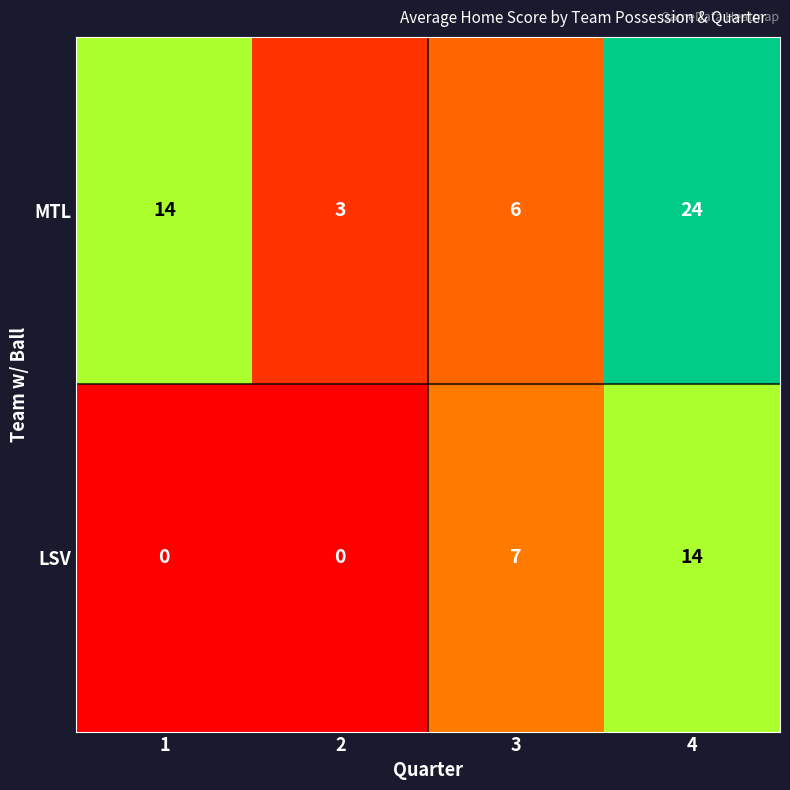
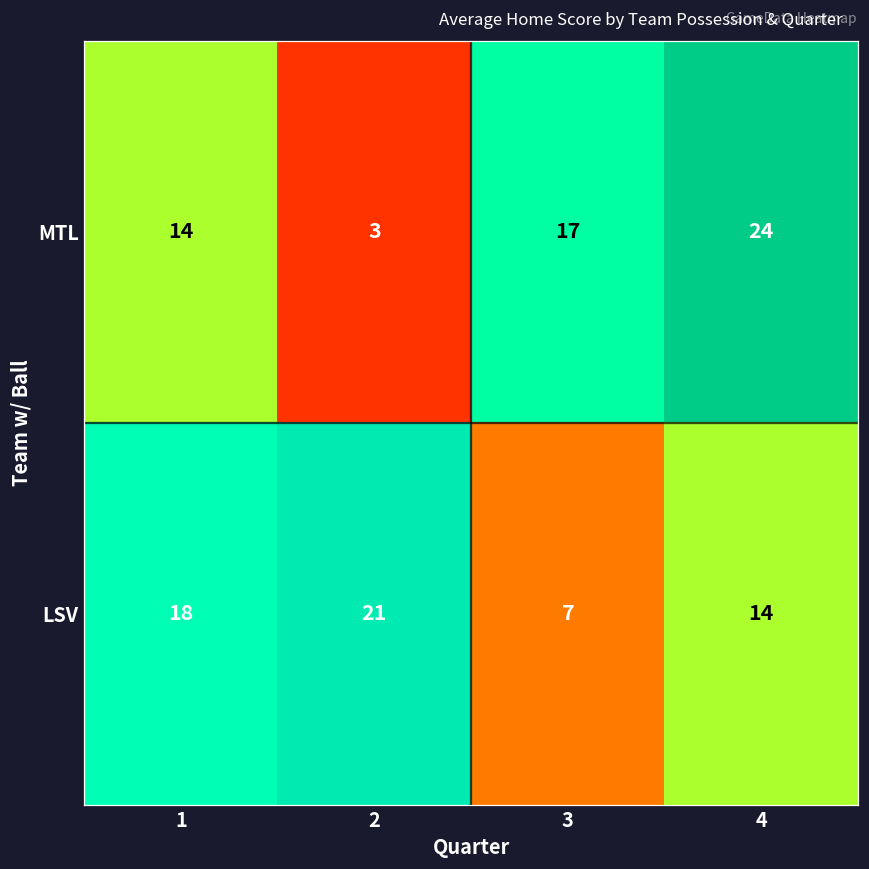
MTL, 3: 6 -> 17
LSV, 1: 0 -> 18
LSV, 2: 0 -> 21
